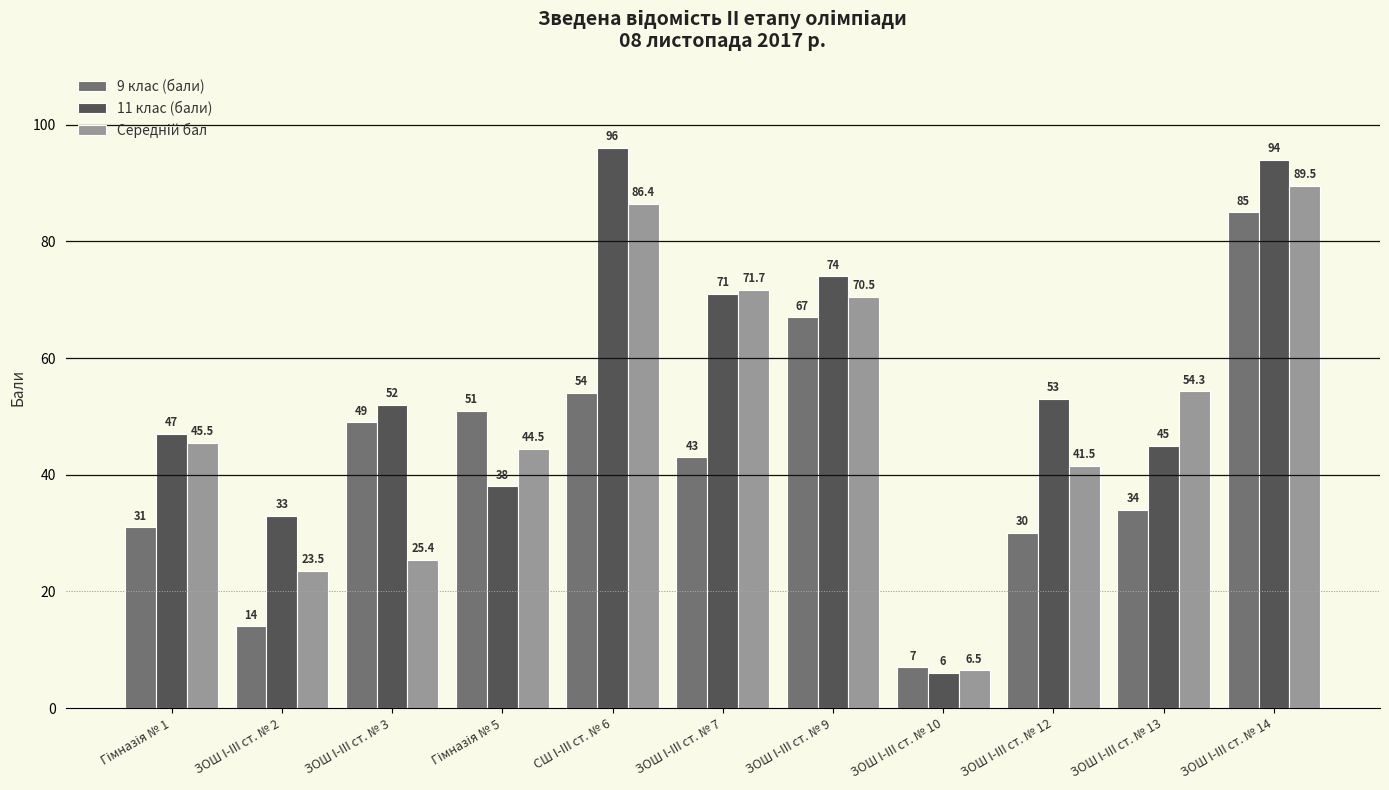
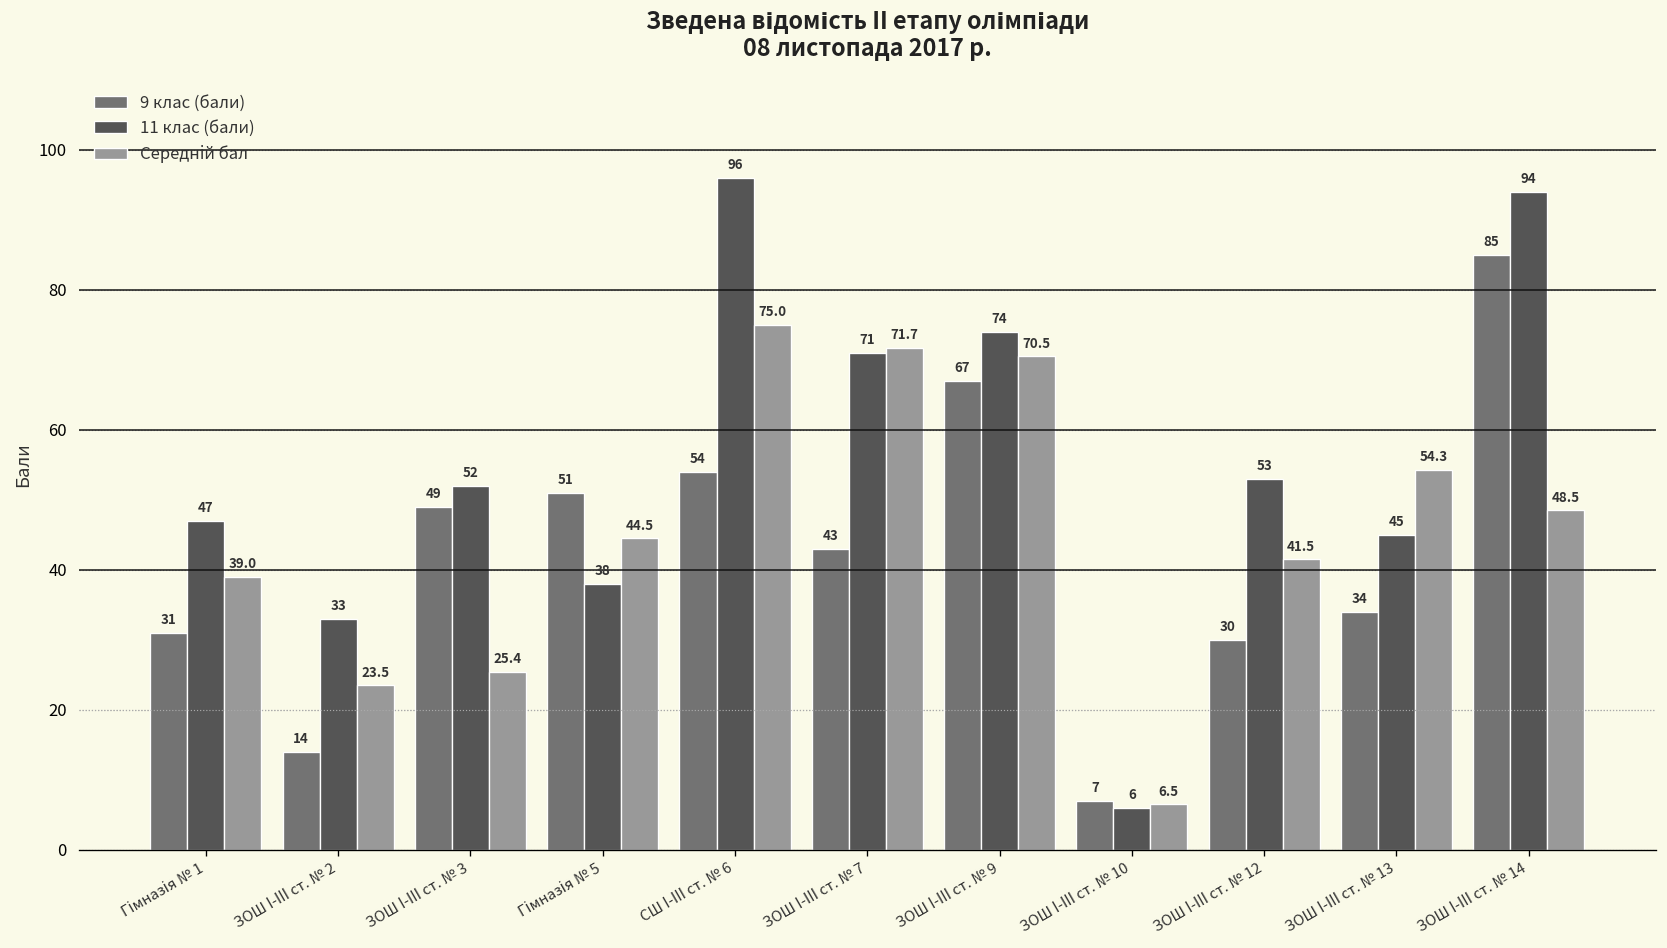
Середній бал, Гімназія № 1: 45.5 -> 39.0
Середній бал, СШ І-ІІІ ст. № 6: 86.4 -> 75.0
Середній бал, ЗОШ І-ІІІ ст. № 14: 89.5 -> 48.5
